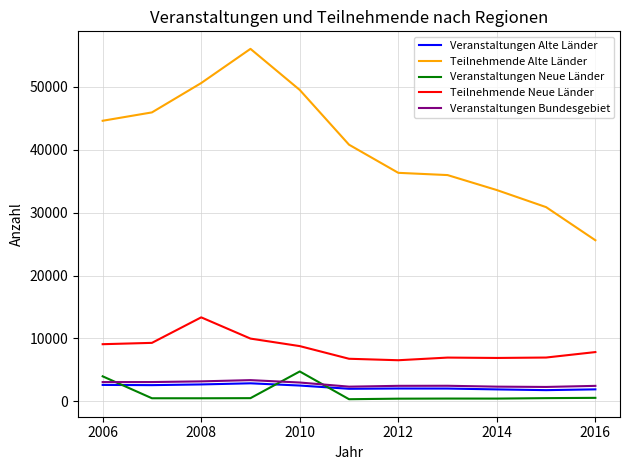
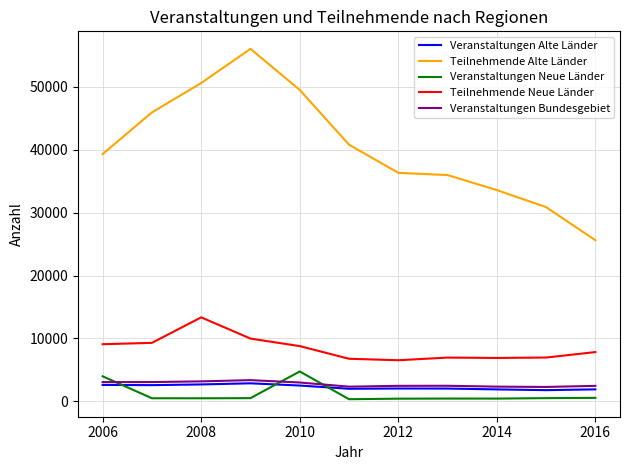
Teilnehmende Alte Länder, 2006: 45000 -> 39000
